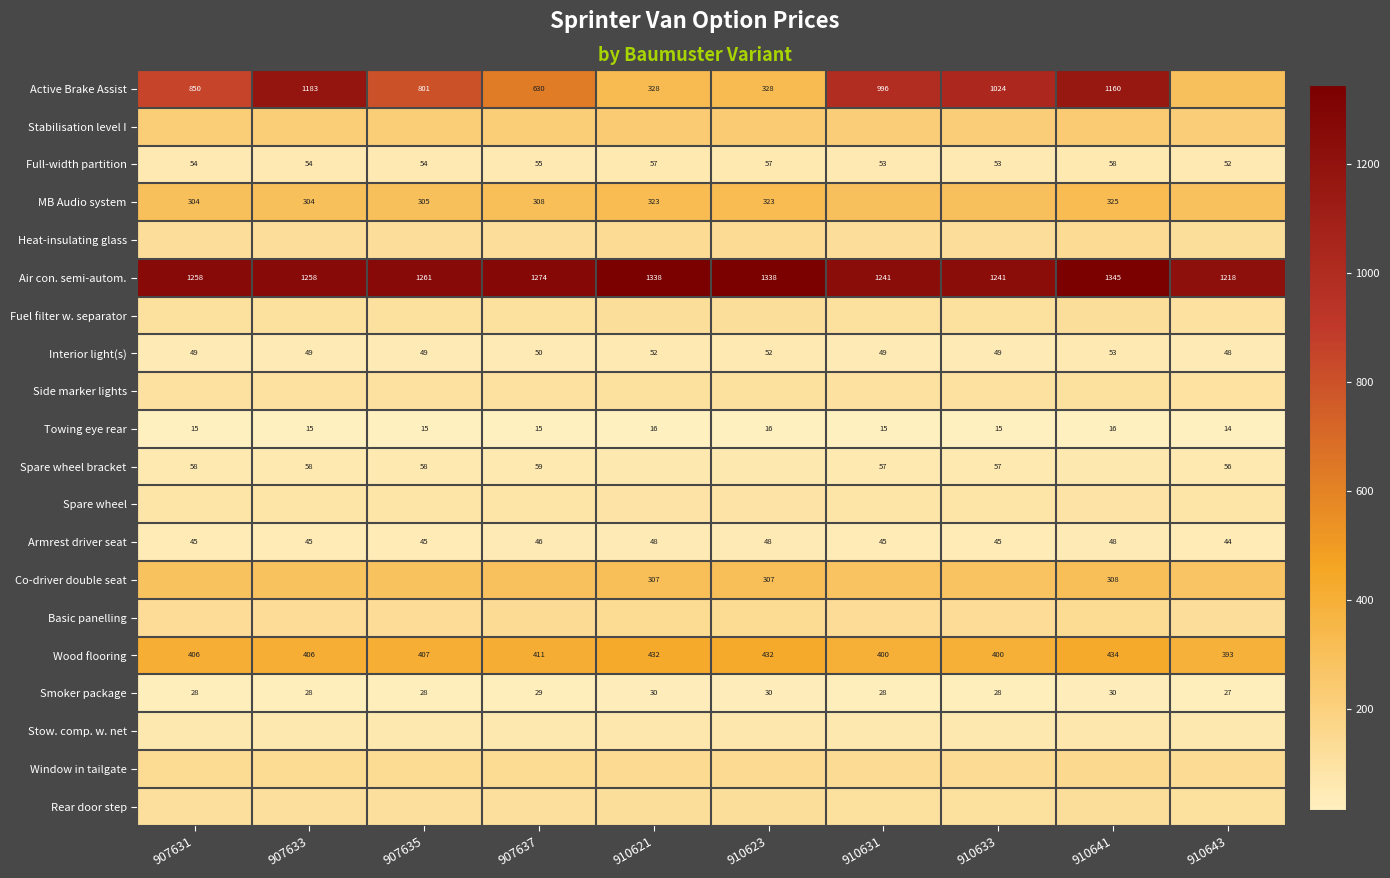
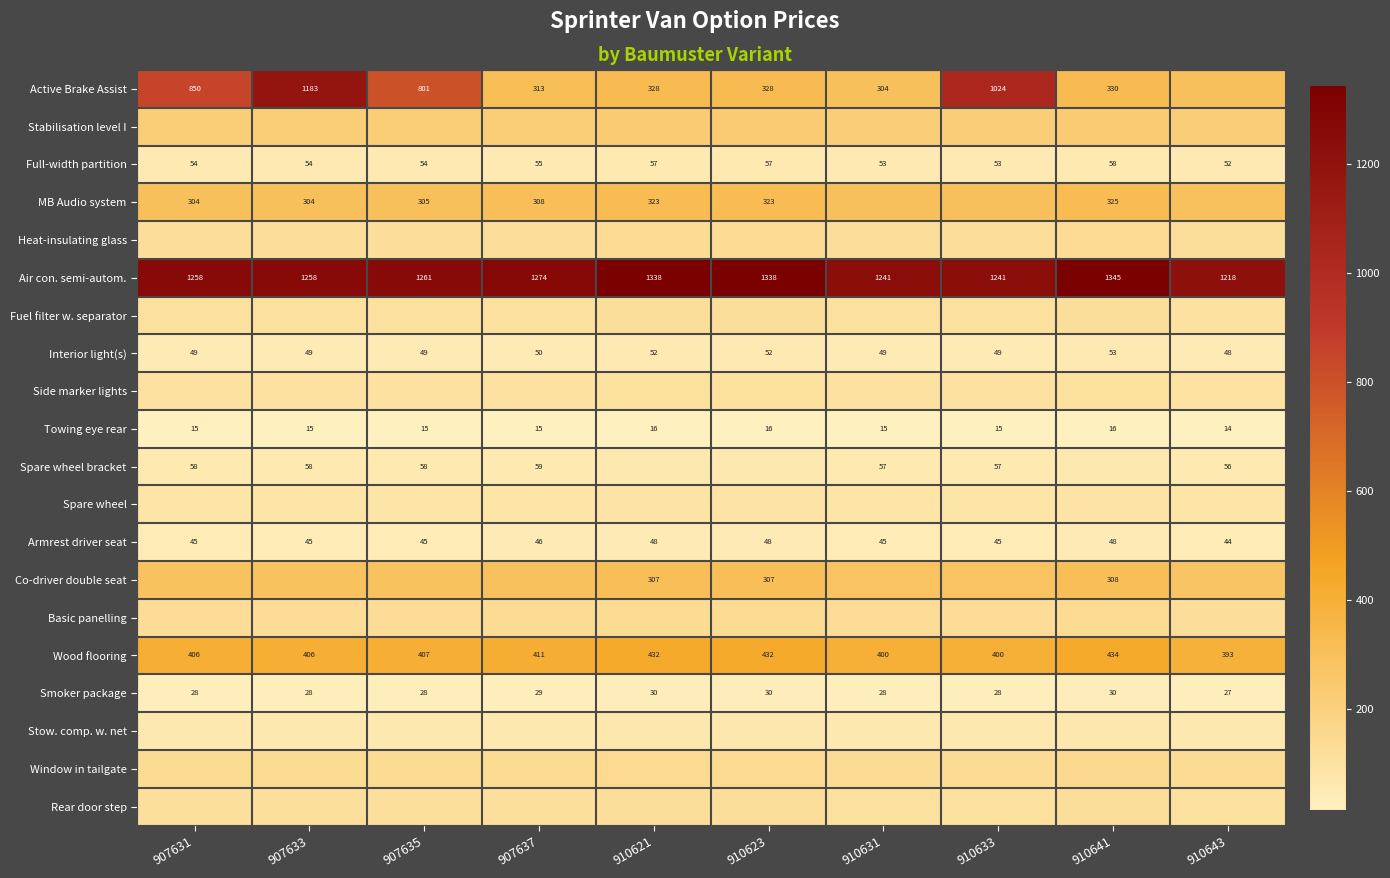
Active Brake Assist, 907637: 630 -> 313
Active Brake Assist, 910631: 996 -> 304
Active Brake Assist, 910641: 1160 -> 330
